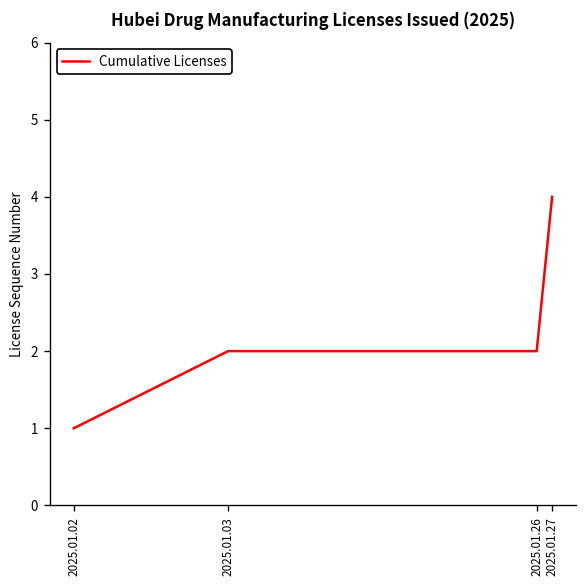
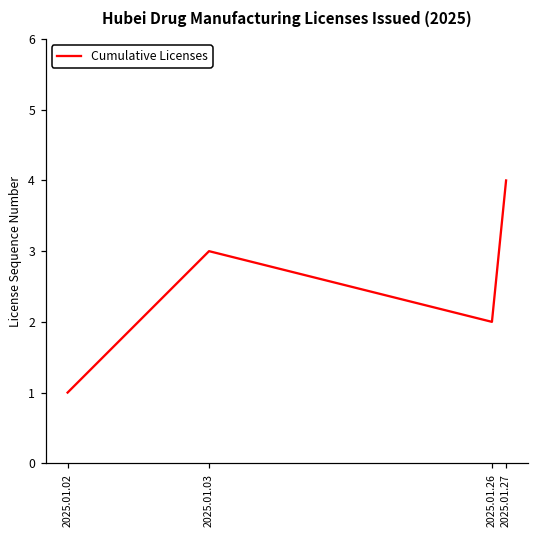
2025.01.03: 2 -> 3
